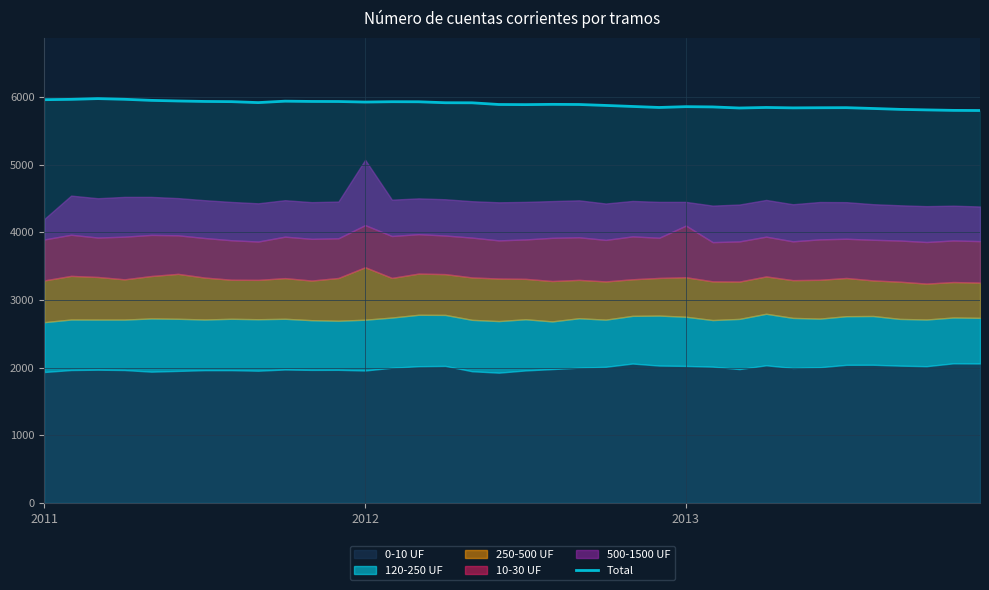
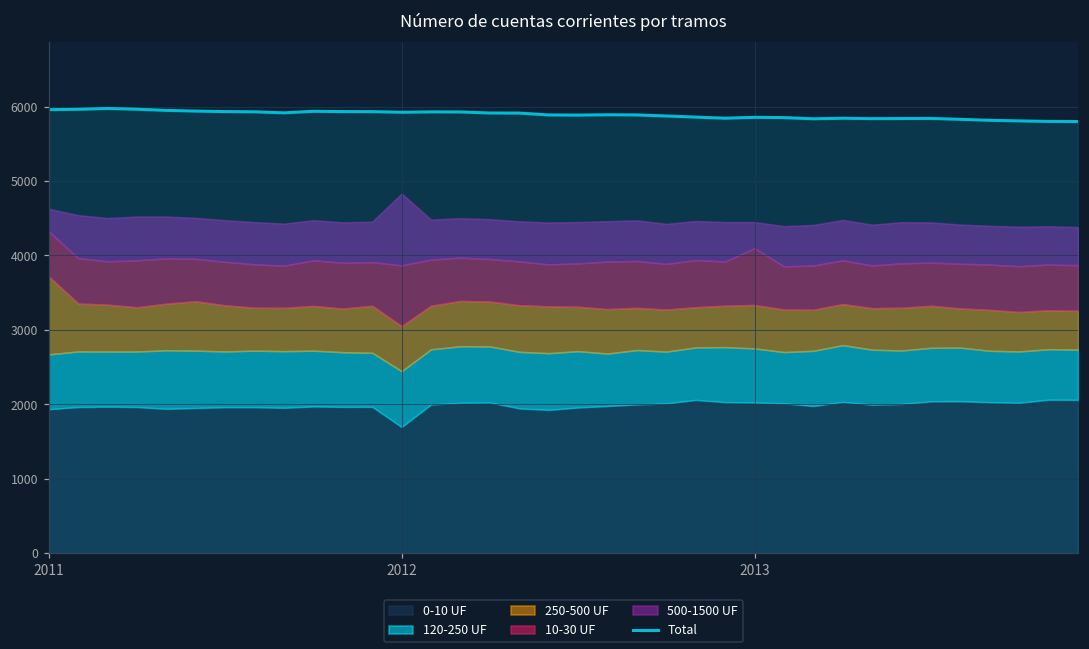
250-500 UF, 2011: 600 -> 1000
0-10 UF, 2012: 2000 -> 1700
250-500 UF, 2012: 800 -> 600
10-30 UF, 2012: 600 -> 800
